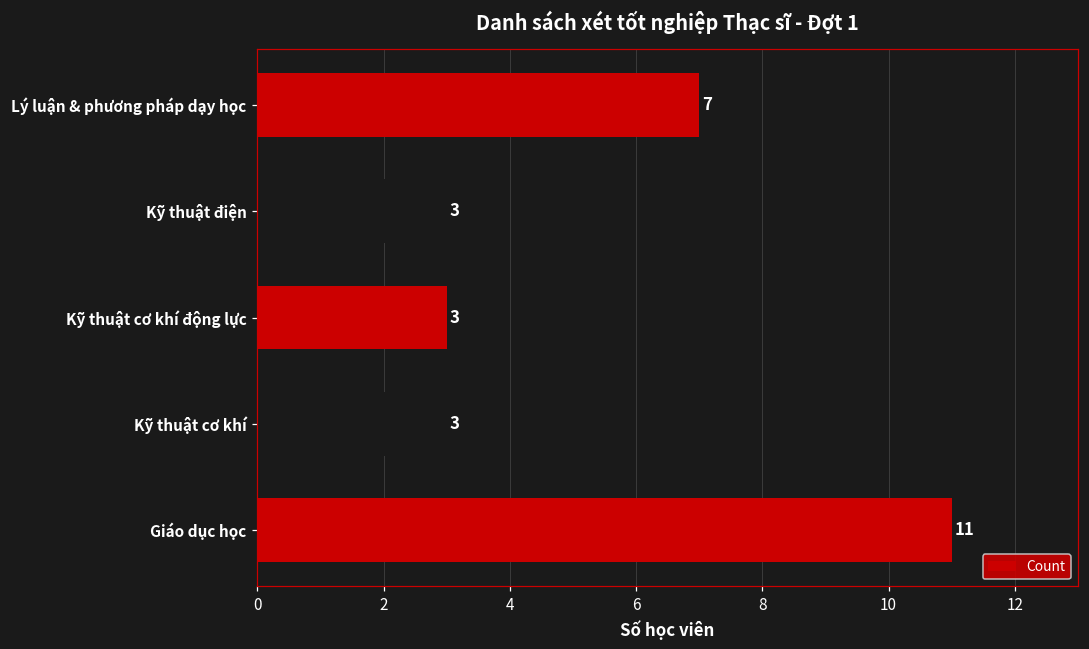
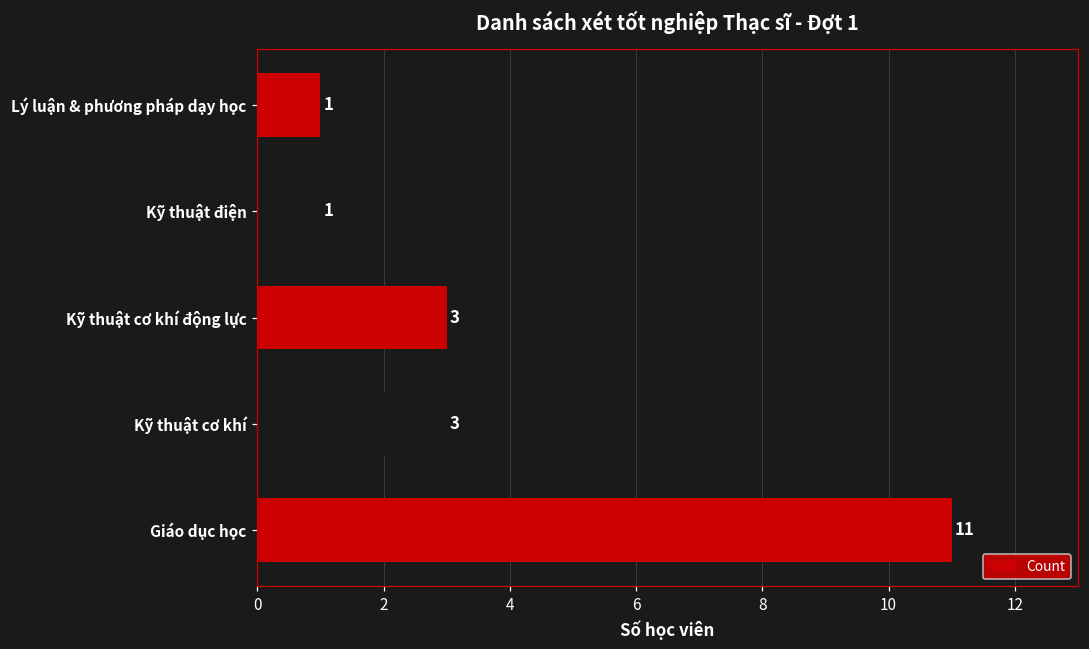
Lý luận & phương pháp dạy học: 7 -> 1
Kỹ thuật điện: 3 -> 1
